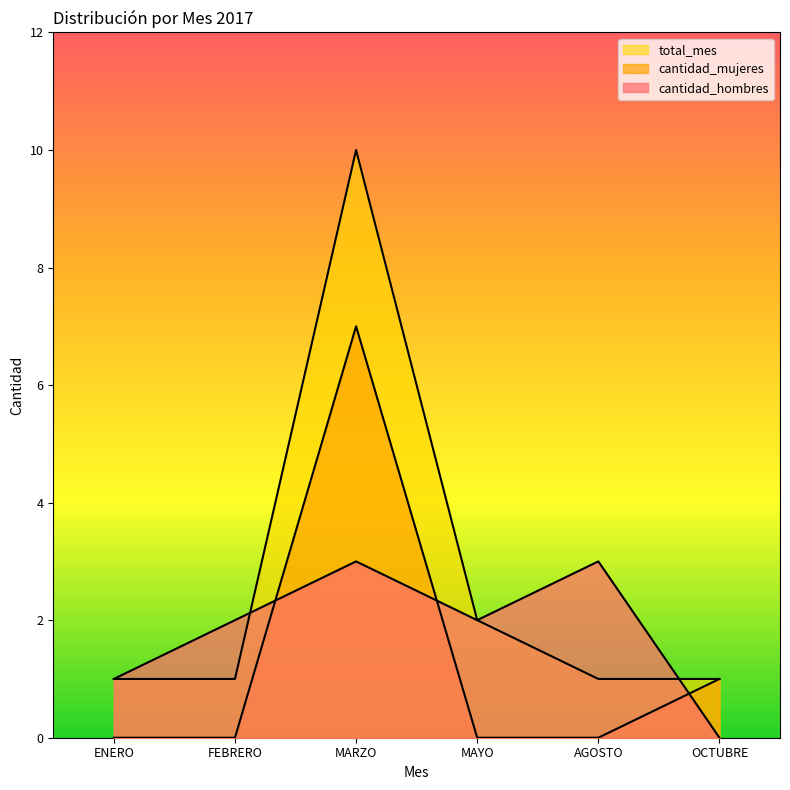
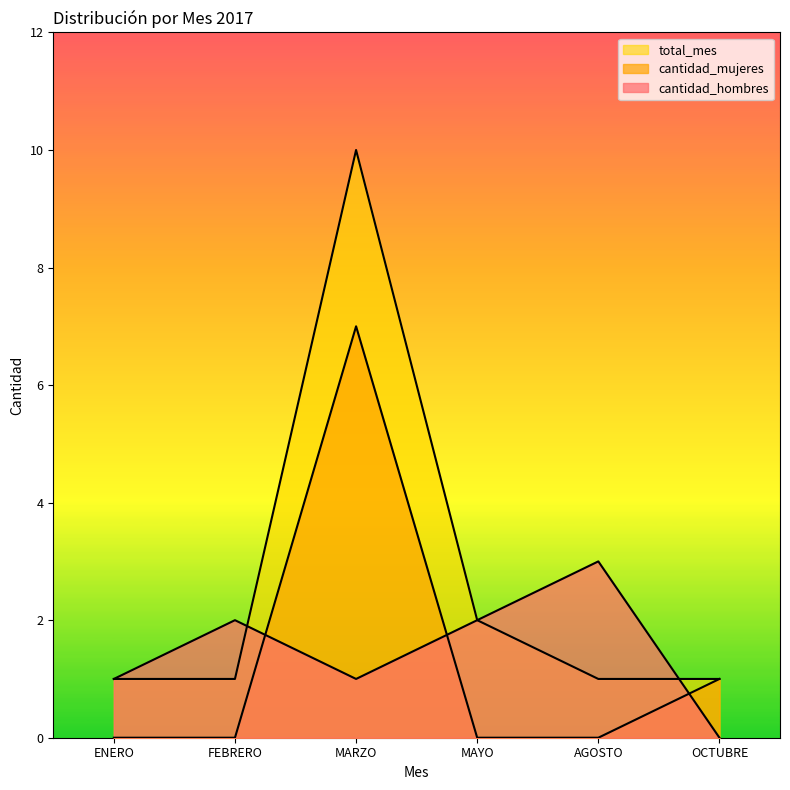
cantidad_hombres, MARZO: 3 -> 1
